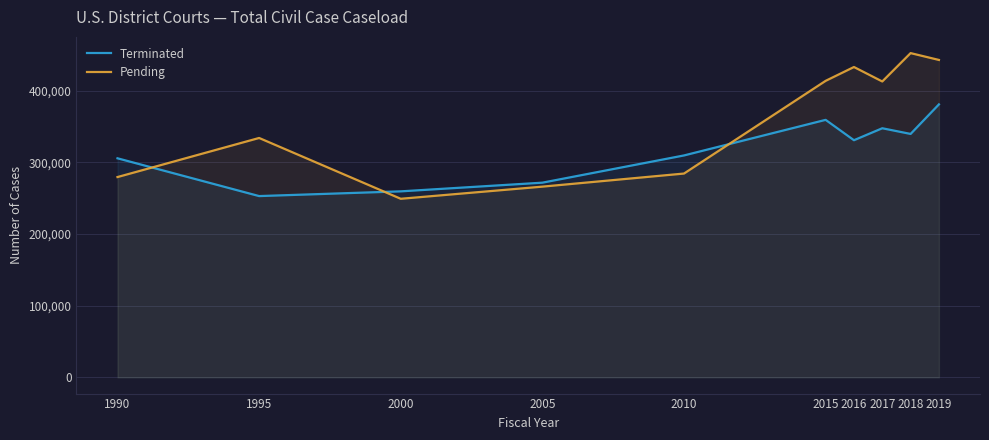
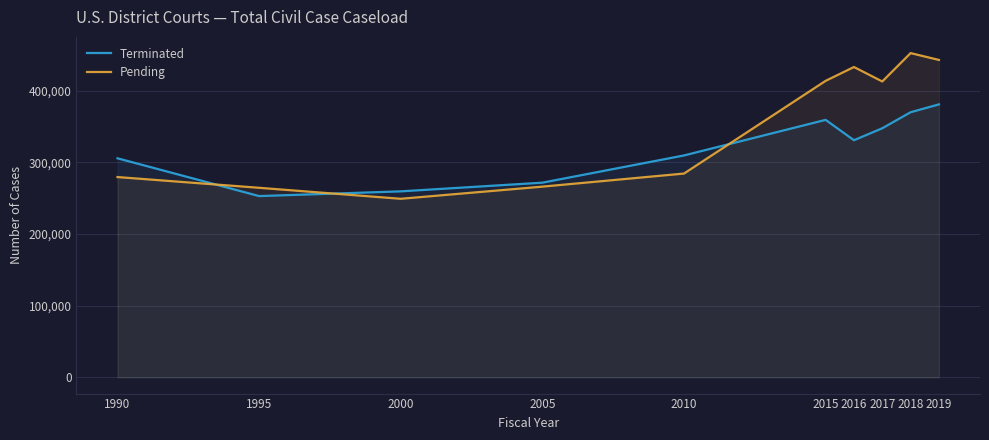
Pending, 1995: 330,000 -> 260,000
Terminated, 2018: 340,000 -> 370,000
